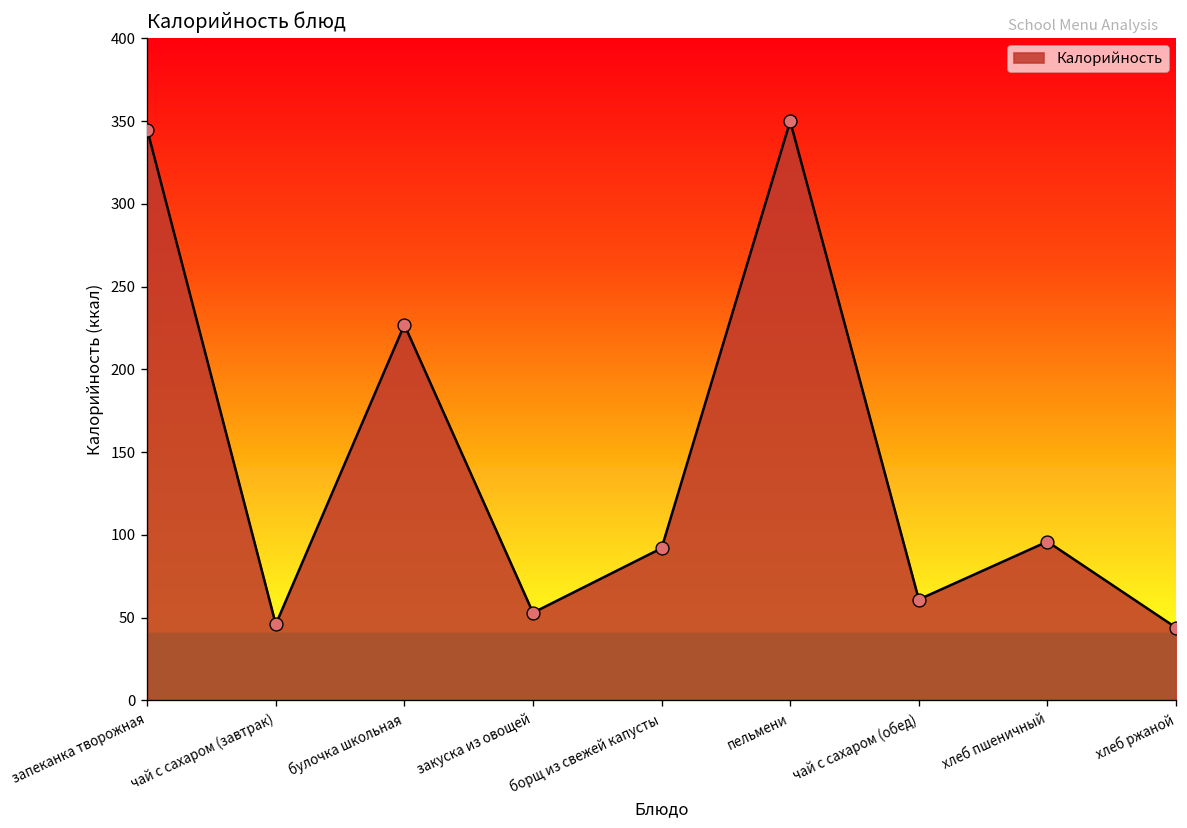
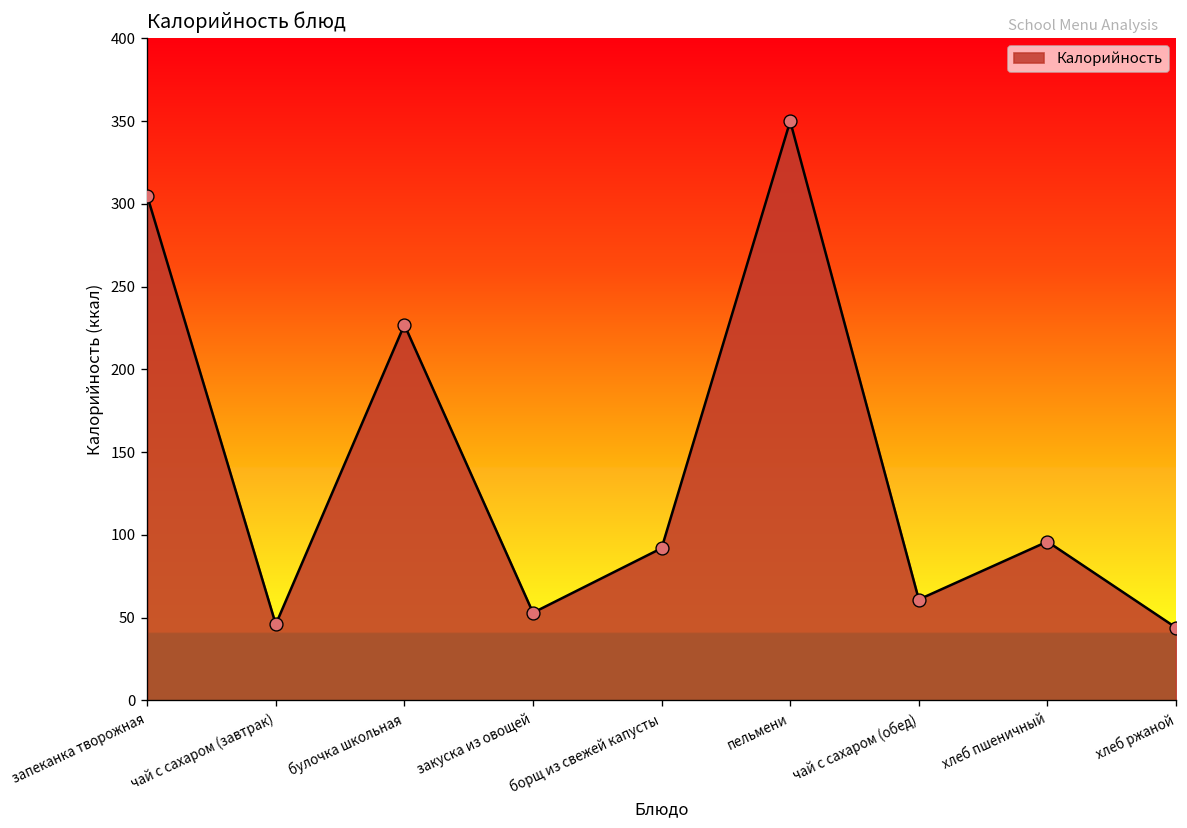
запеканка творожная: 345 -> 305
